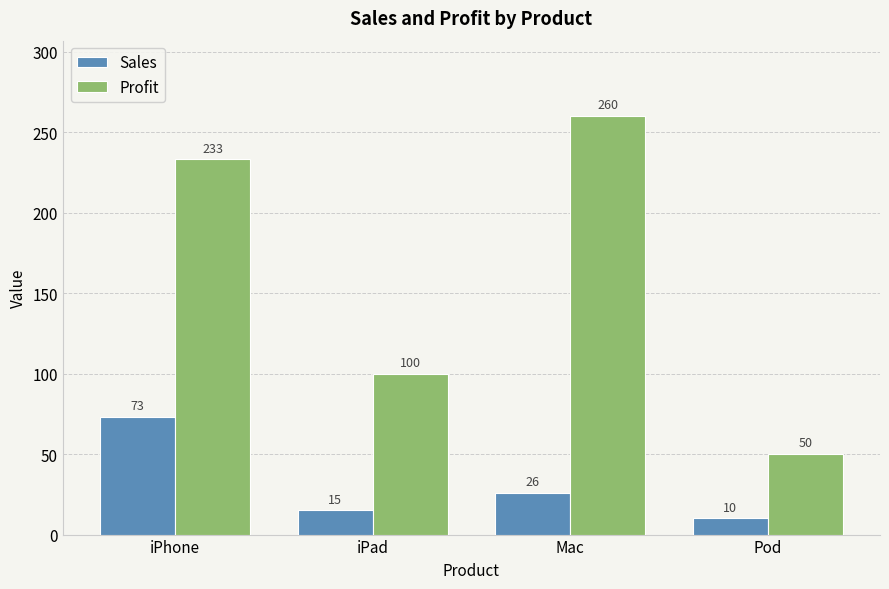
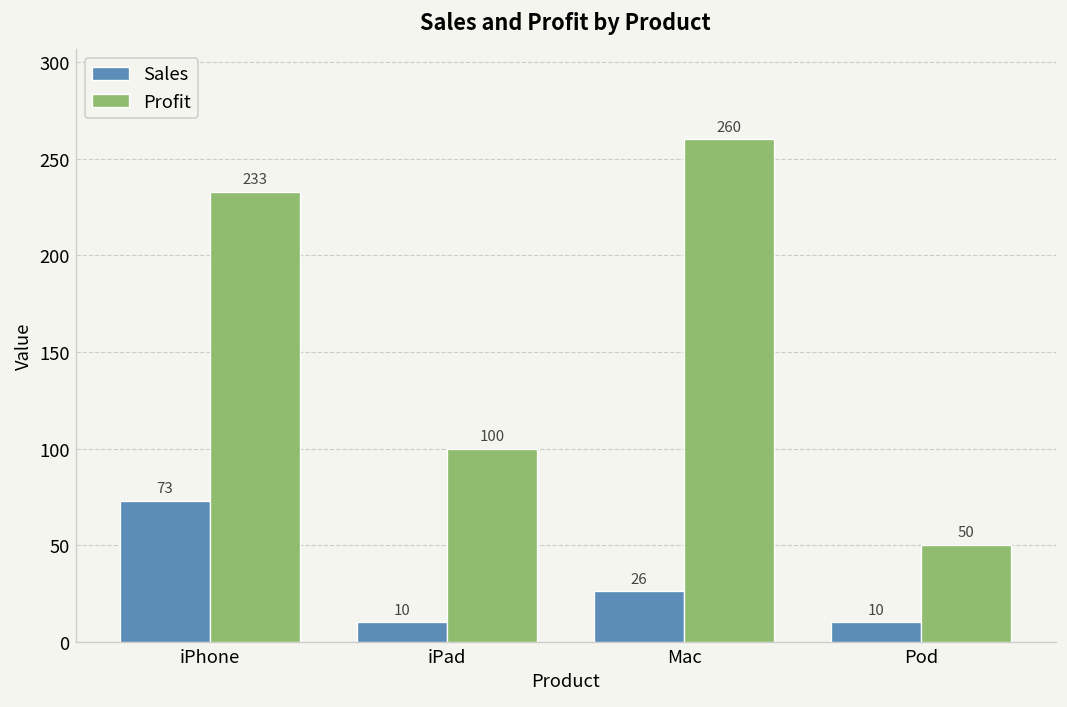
Sales, iPad: 15 -> 10
